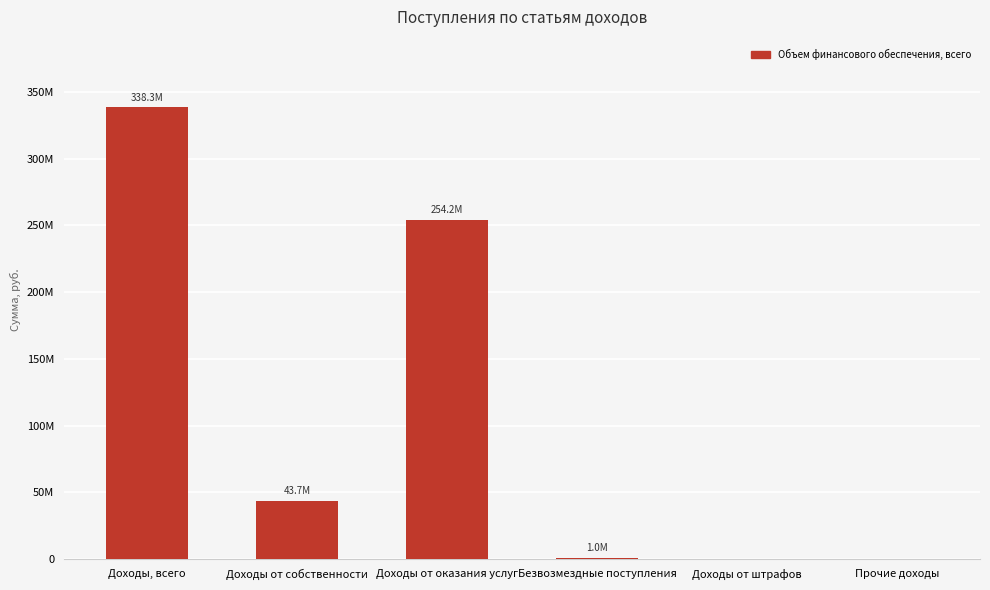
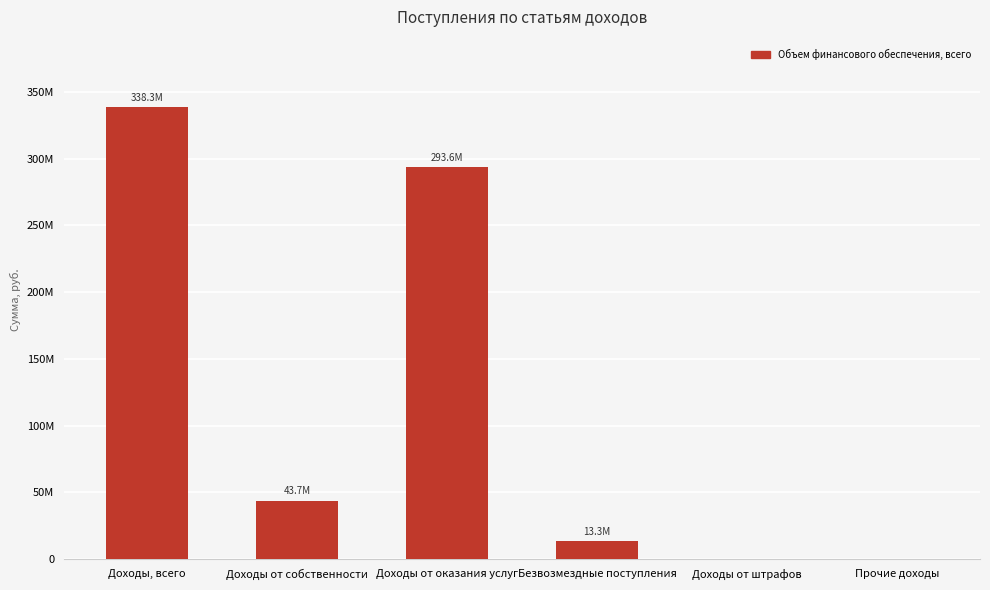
Доходы от оказания услуг: 254.2M -> 293.6M
Безвозмездные поступления: 1.0M -> 13.3M
